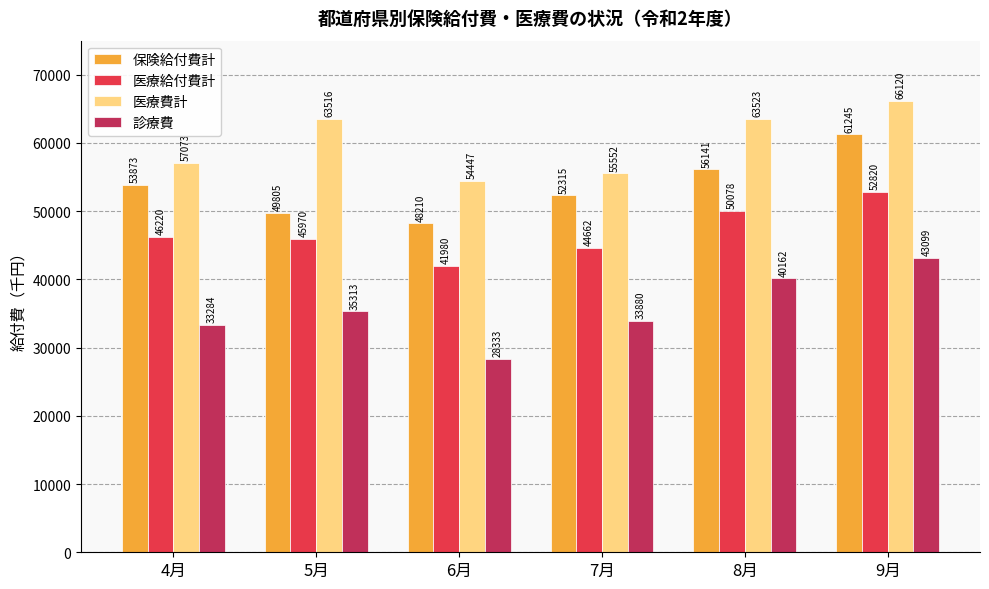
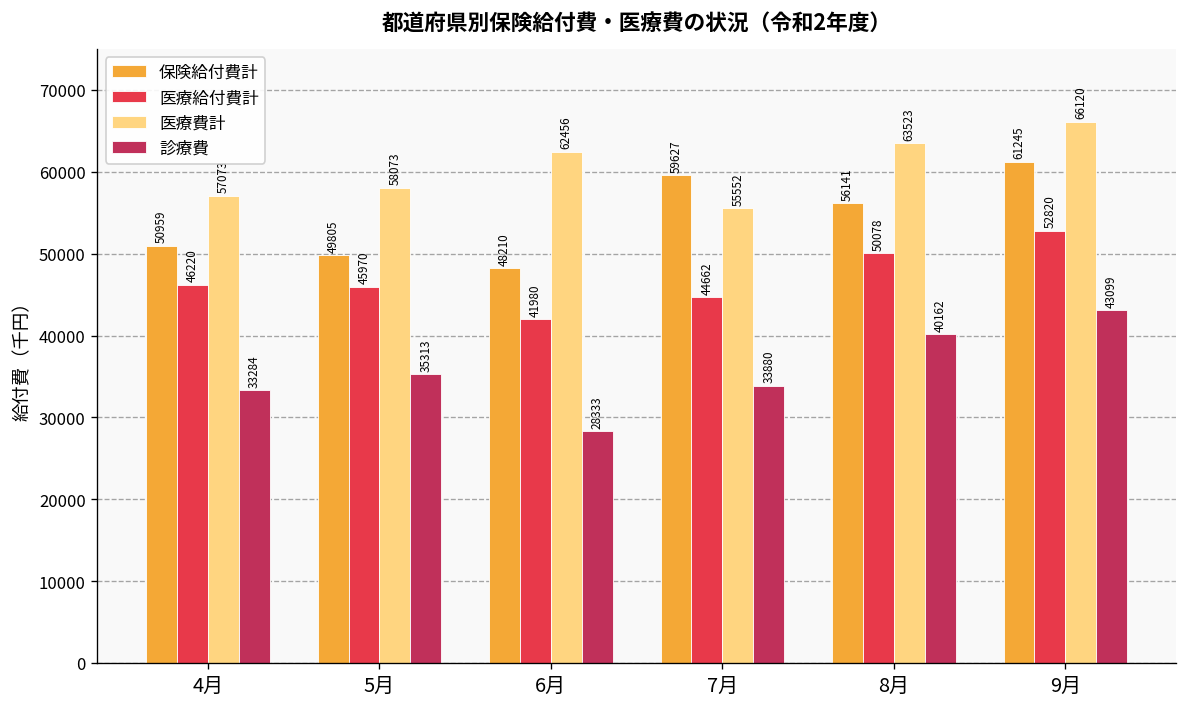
保険給付費計, 4月: 53873 -> 50959
医療費計, 5月: 63516 -> 58073
医療費計, 6月: 54447 -> 62456
保険給付費計, 7月: 52315 -> 59627
